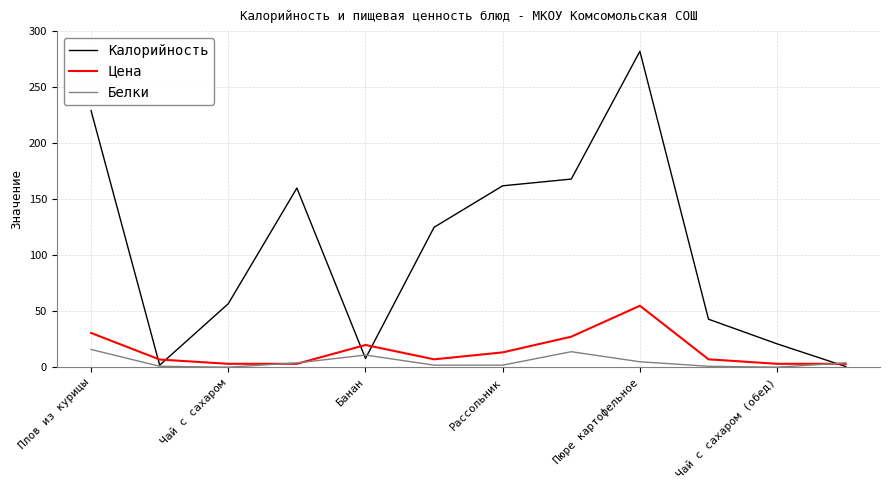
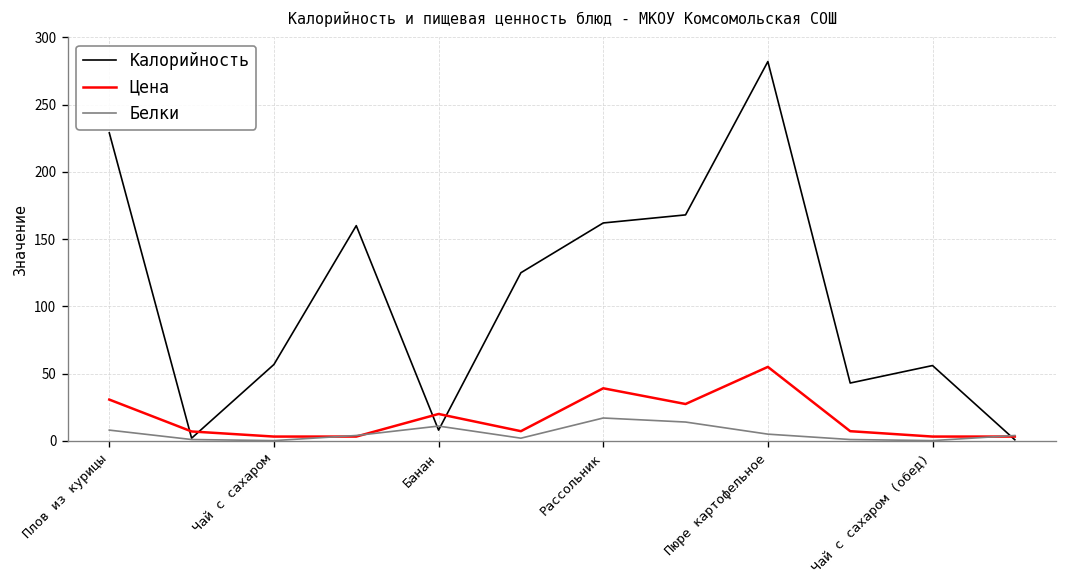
Белки, Плов из курицы: 16 -> 8
Цена, Рассольник: 13 -> 39
Белки, Рассольник: 2 -> 17
Калорийность, Чай с сахаром (обед): 21 -> 56
